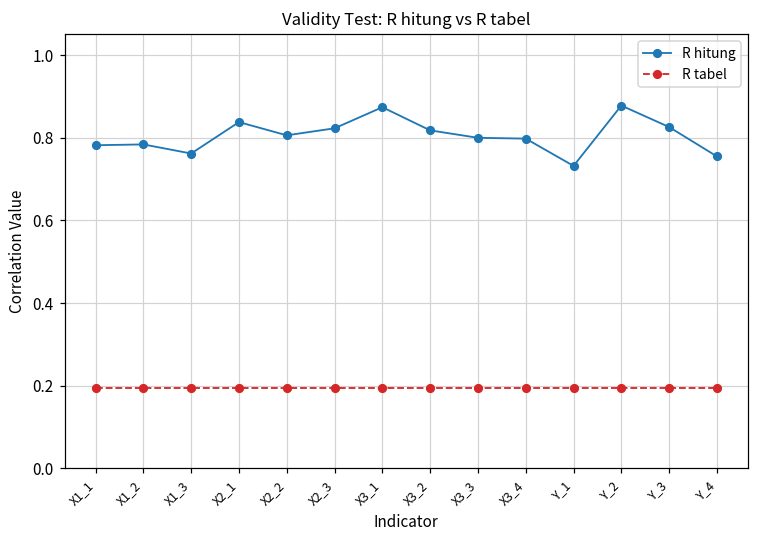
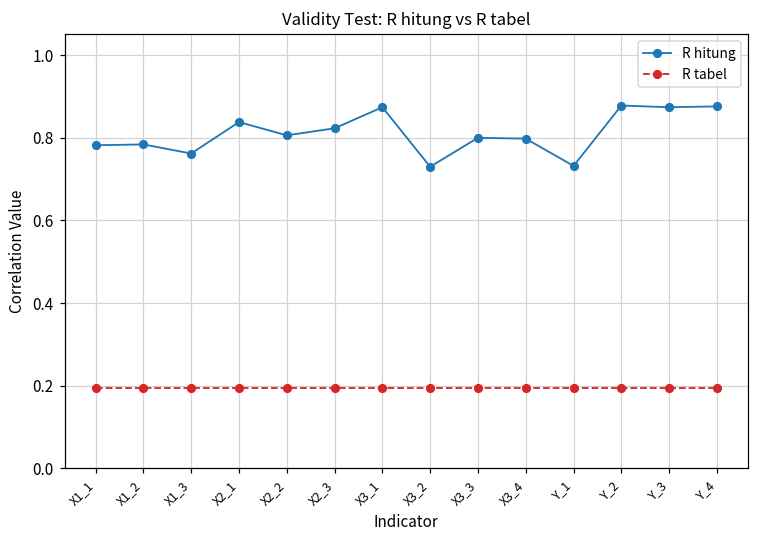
R hitung, X3_2: 0.82 -> 0.73
R hitung, Y_3: 0.83 -> 0.87
R hitung, Y_4: 0.76 -> 0.88
